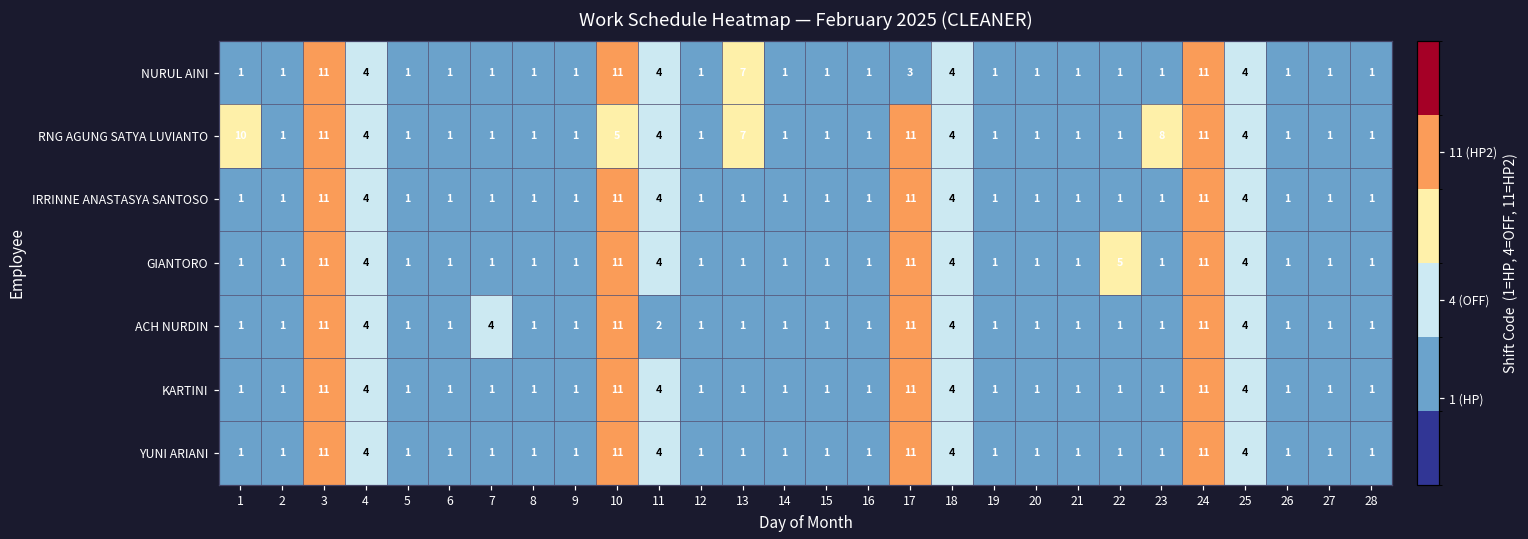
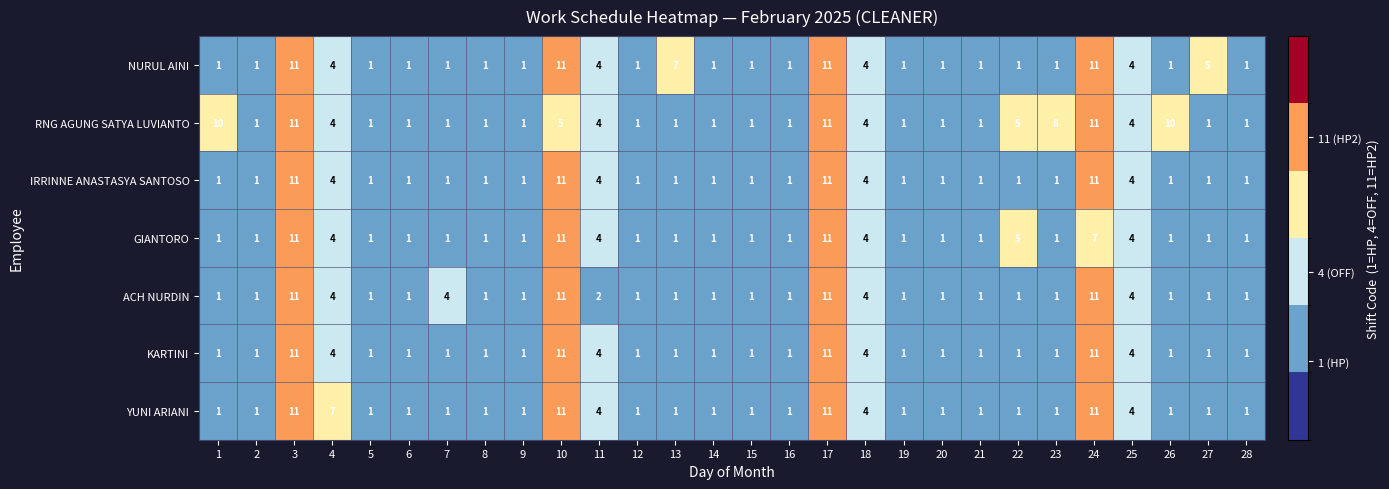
NURUL AINI, 17: 3 -> 11
NURUL AINI, 27: 1 -> 5
RNG AGUNG SATYA LUVIANTO, 13: 7 -> 1
RNG AGUNG SATYA LUVIANTO, 22: 1 -> 5
RNG AGUNG SATYA LUVIANTO, 26: 1 -> 10
GIANTORO, 24: 11 -> 7
YUNI ARIANI, 4: 4 -> 7
